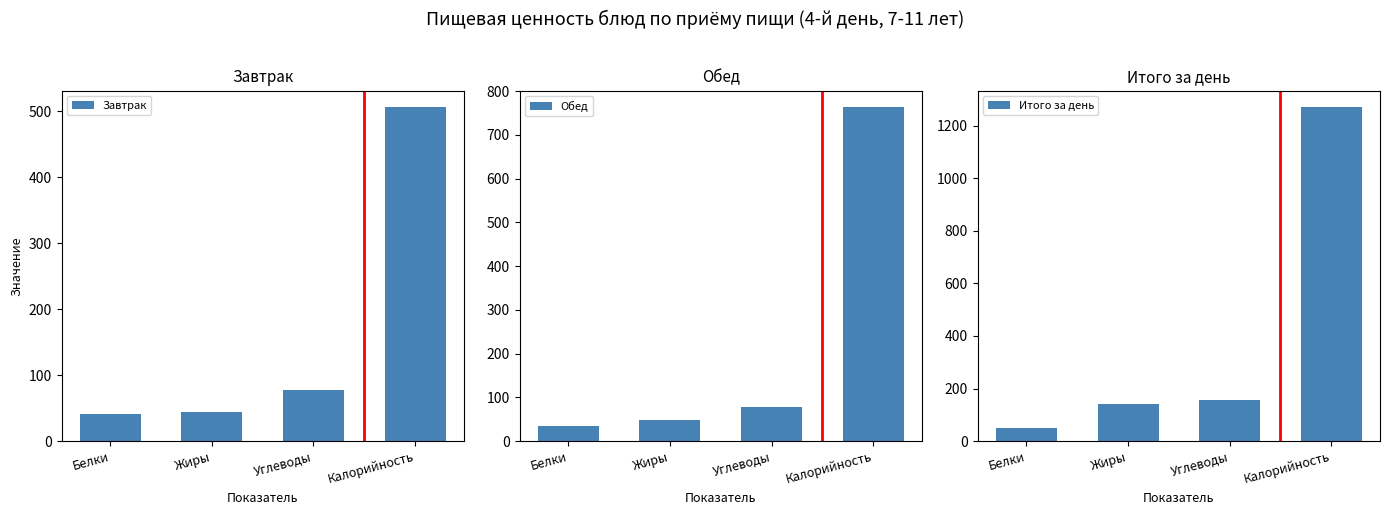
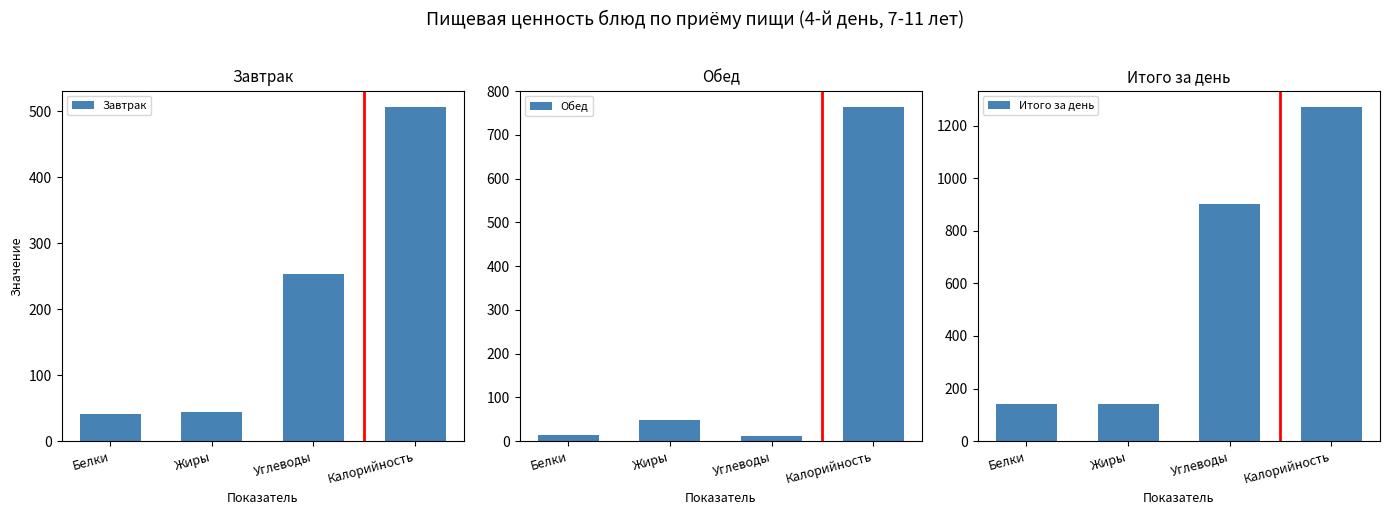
Завтрак, Углеводы: 80 -> 250
Обед, Белки: 30 -> 20
Обед, Углеводы: 80 -> 10
Итого за день, Белки: 50 -> 140
Итого за день, Углеводы: 160 -> 900
